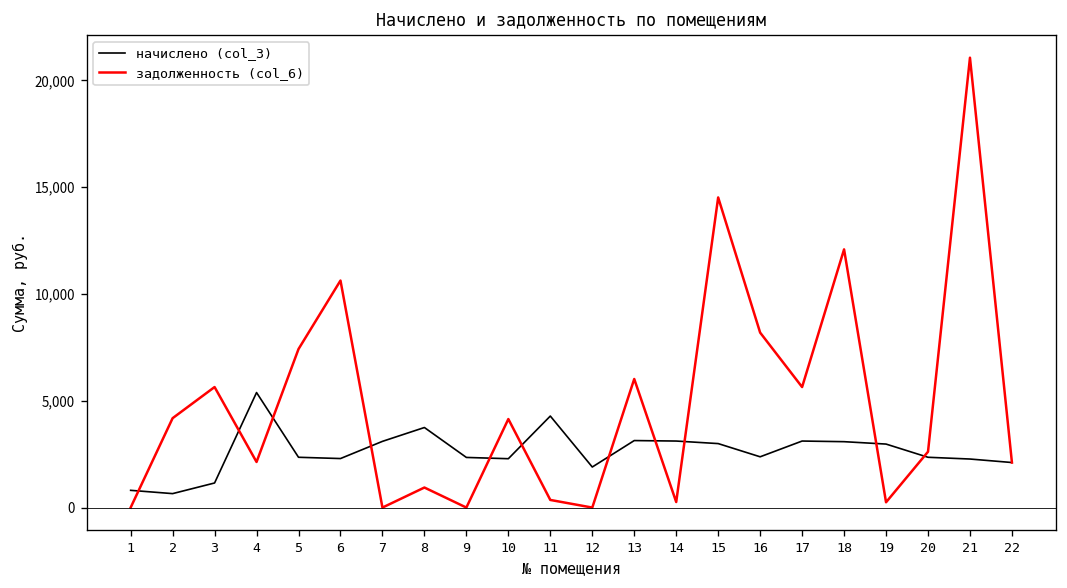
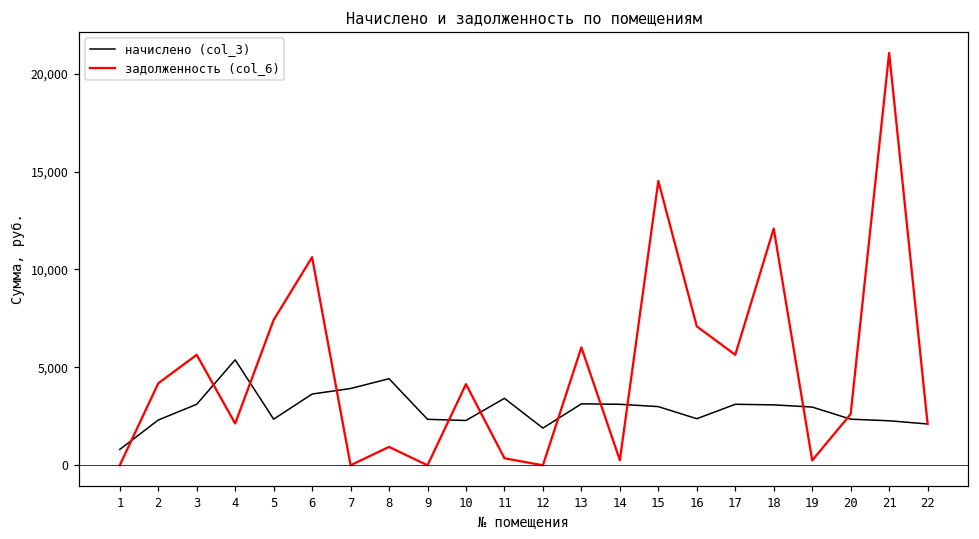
начислено (col_3), 2: 700 -> 2,300
начислено (col_3), 3: 1,200 -> 3,100
начислено (col_3), 6: 2,300 -> 3,600
начислено (col_3), 7: 3,100 -> 3,900
начислено (col_3), 8: 3,700 -> 4,400
начислено (col_3), 11: 4,300 -> 3,400
задолженность (col_6), 16: 8,200 -> 7,100
